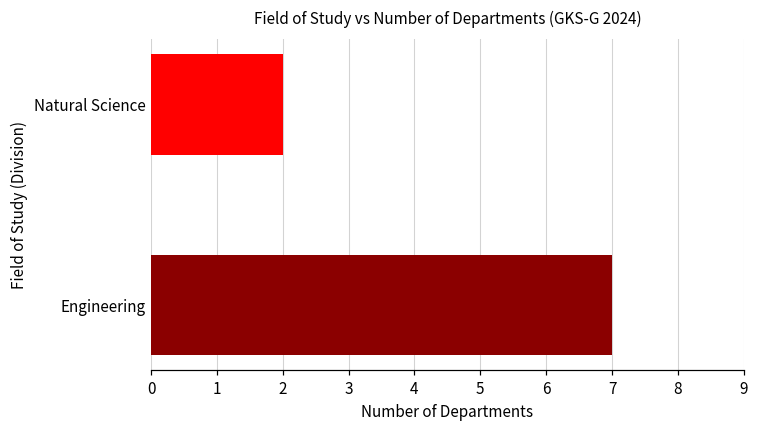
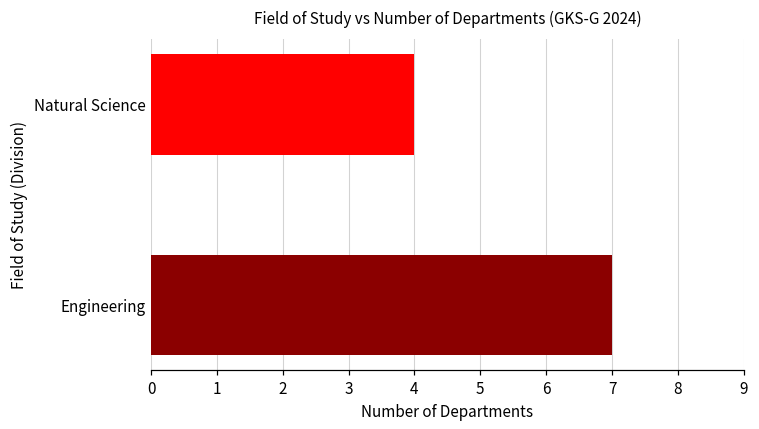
Natural Science: 2 -> 4
